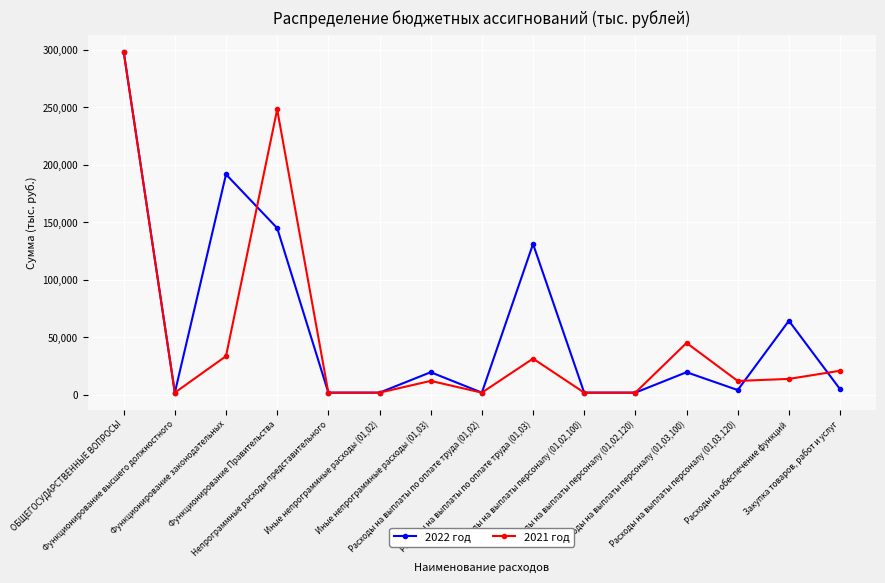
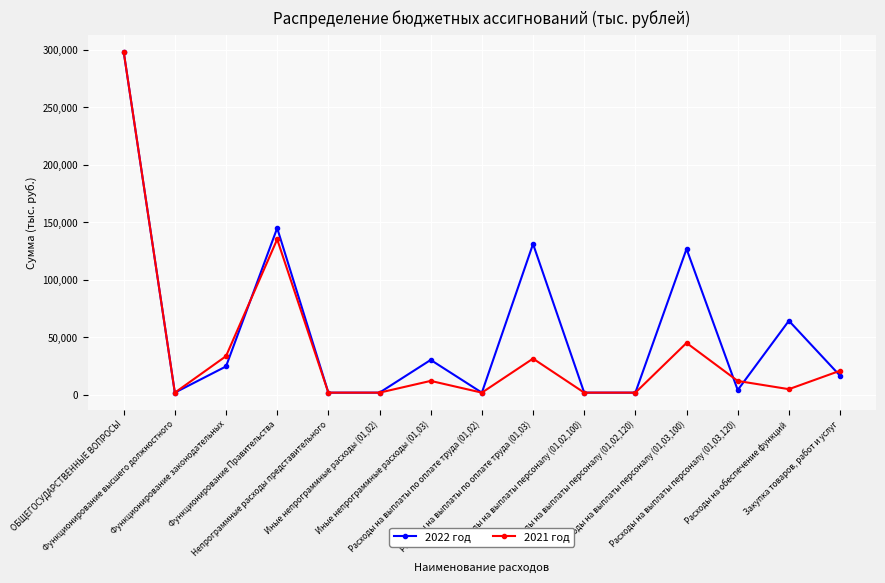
2022 год, Функционирование законодательных: 192,000 -> 25,000
2021 год, Функционирование Правительства: 248,000 -> 135,000
2022 год, Иные непрограммные расходы (01,03): 20,000 -> 30,000
2022 год, Расходы на выплаты персоналу (01,03,100): 20,000 -> 127,000
2021 год, Расходы на обеспечение функций: 14,000 -> 5,000
2022 год, Закупка товаров, работ и услуг: 5,000 -> 17,000
